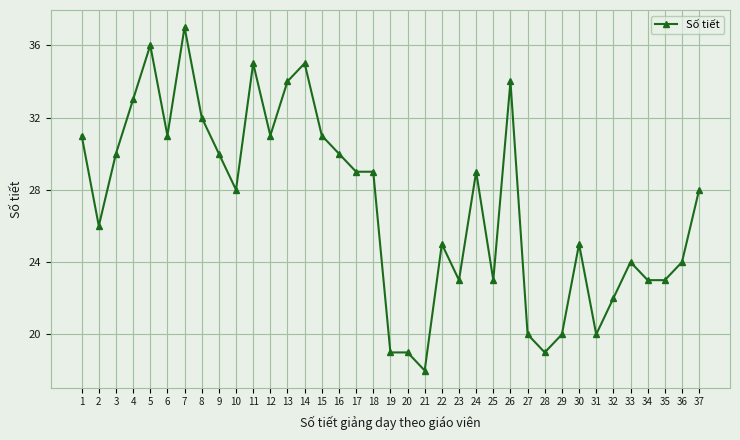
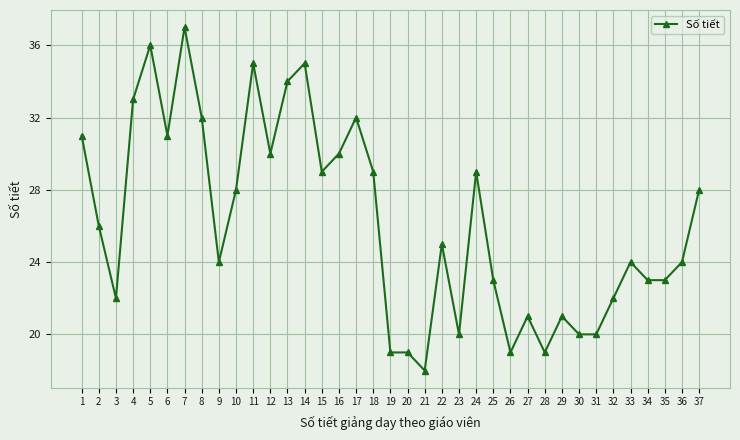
3: 30 -> 22
9: 30 -> 24
12: 31 -> 30
15: 31 -> 29
17: 29 -> 32
23: 23 -> 20
26: 34 -> 19
27: 20 -> 21
29: 20 -> 21
30: 25 -> 20
